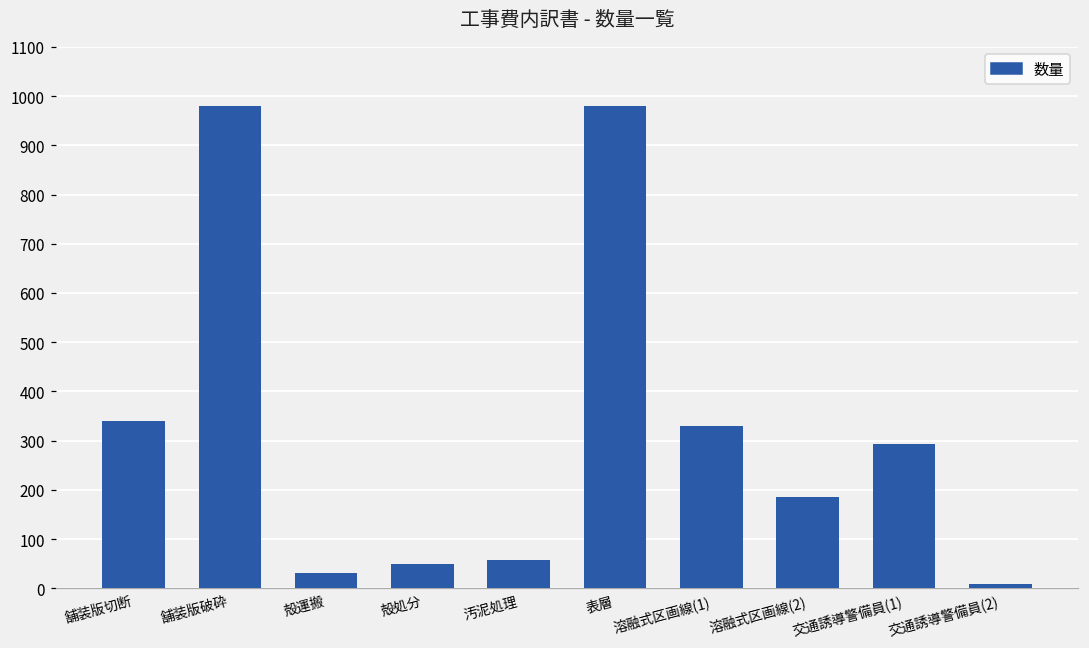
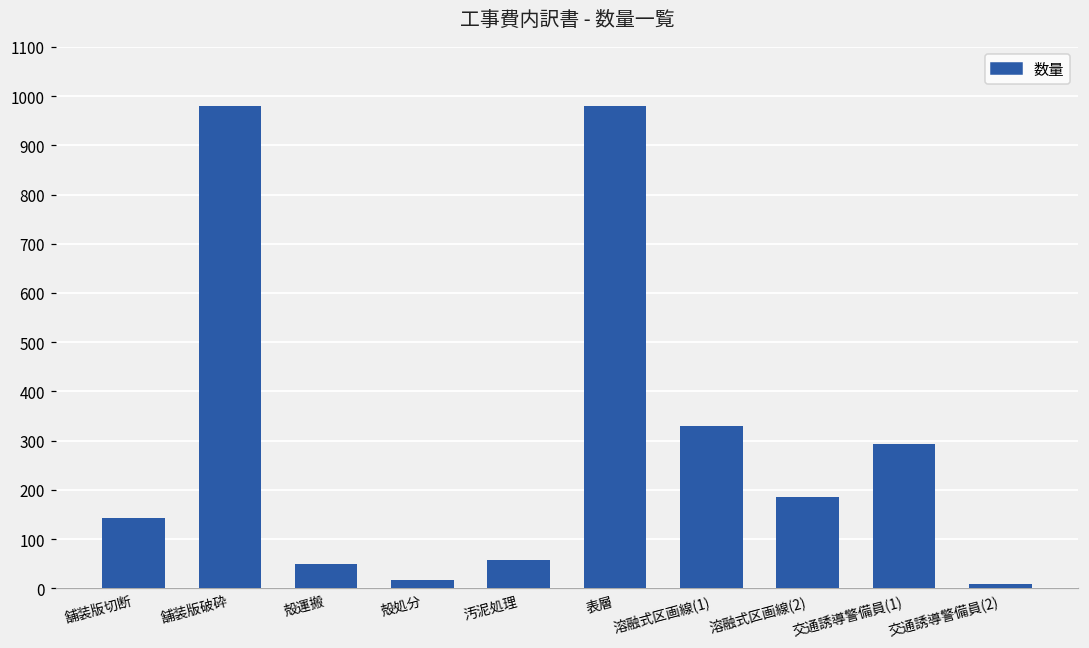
舗装版切断: 340 -> 140
殻運搬: 30 -> 50
殻処分: 50 -> 20
